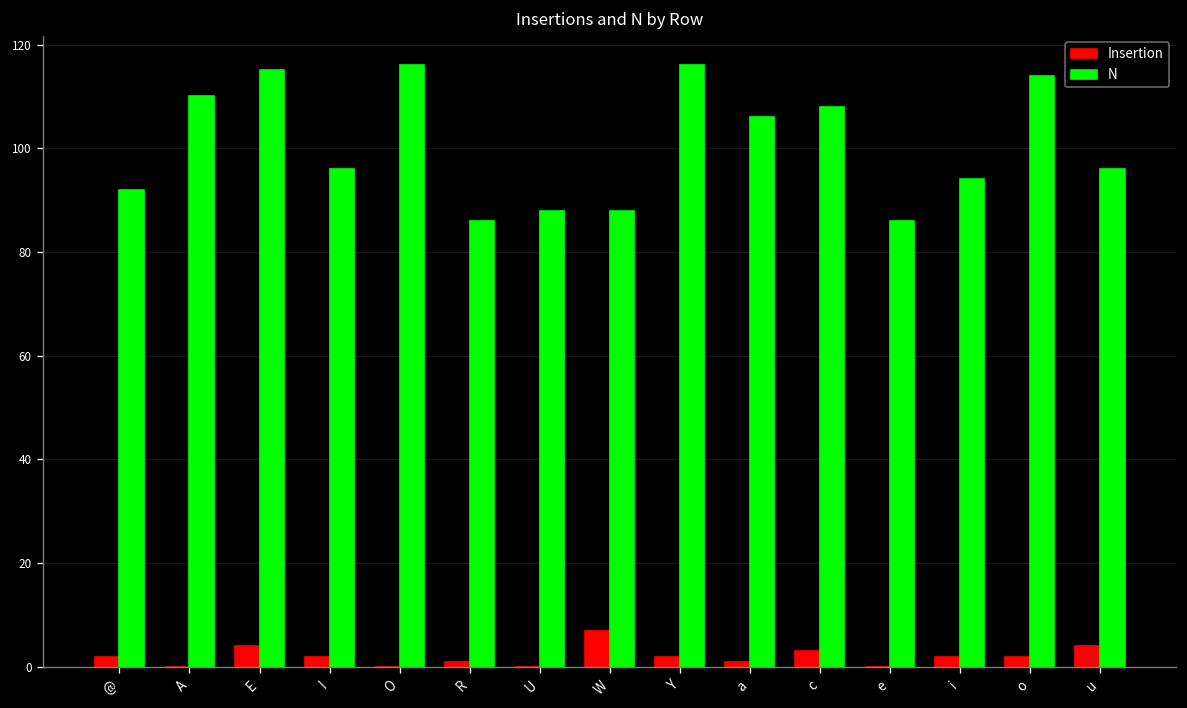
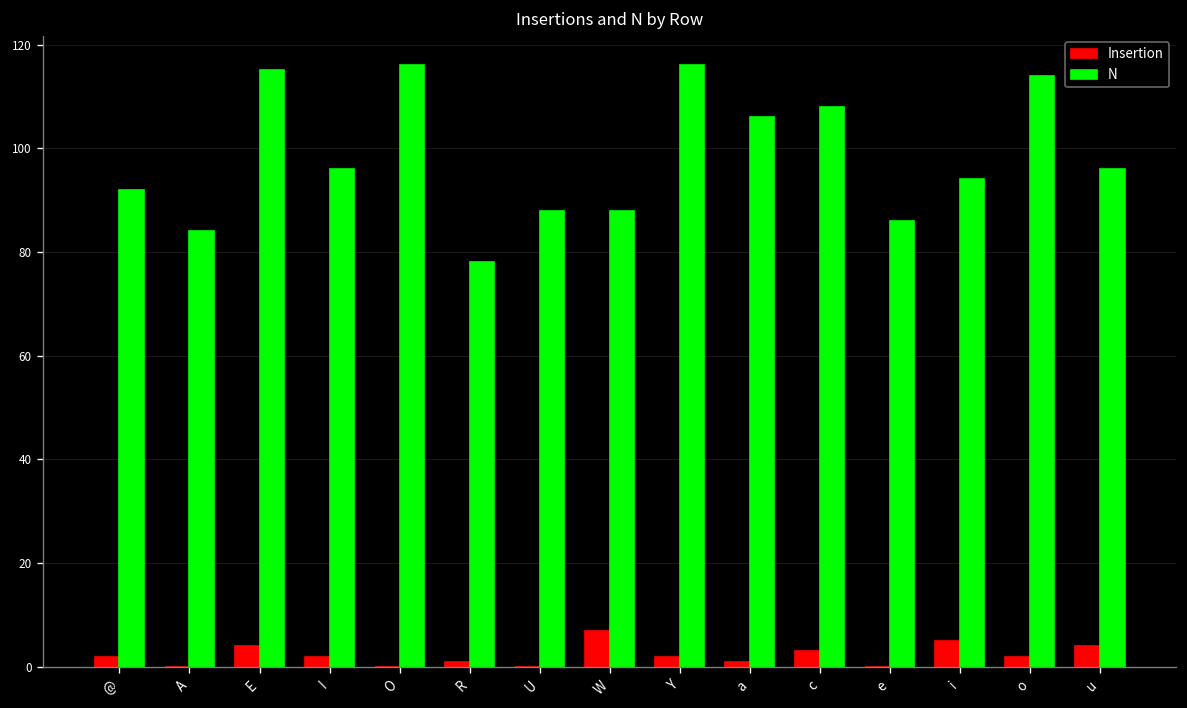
N, A: 110 -> 84
N, R: 86 -> 78
Insertion, i: 2 -> 5
